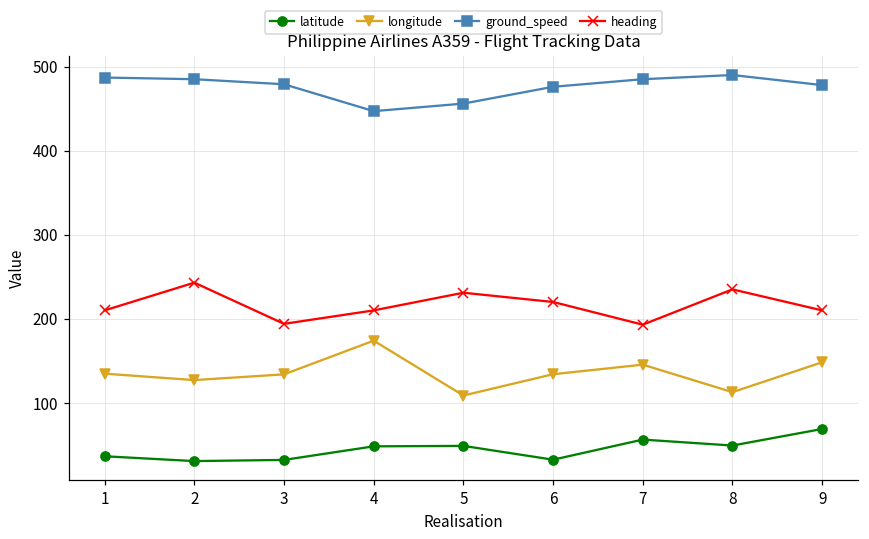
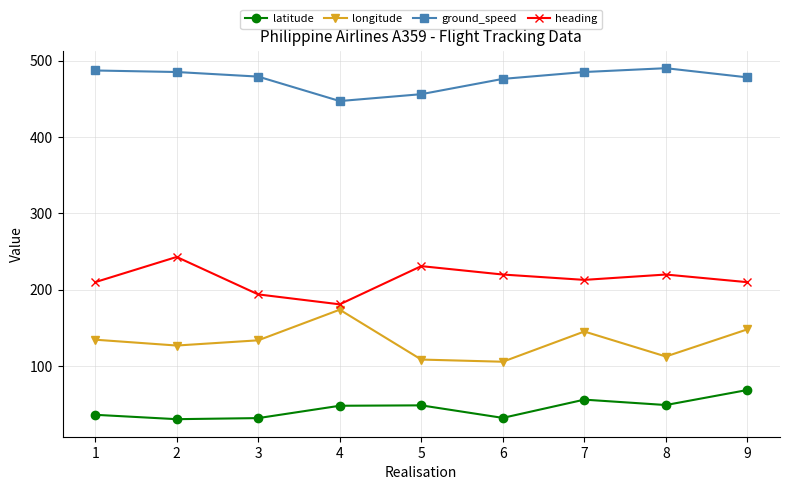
heading, 4: 210 -> 180
longitude, 6: 130 -> 110
heading, 7: 190 -> 210
heading, 8: 240 -> 220
